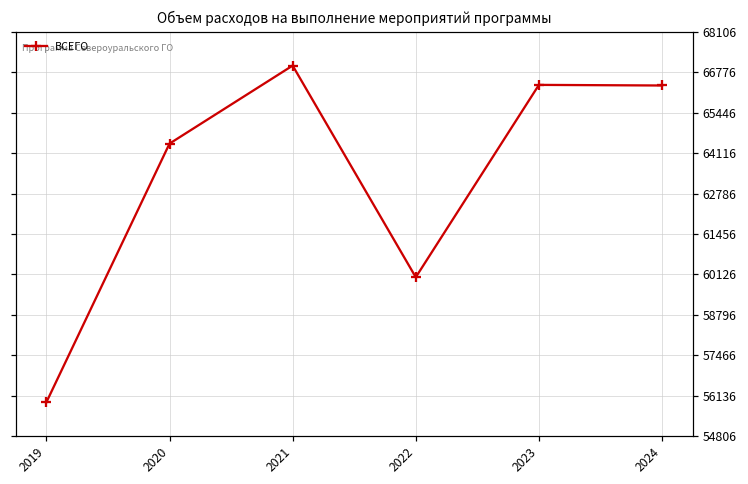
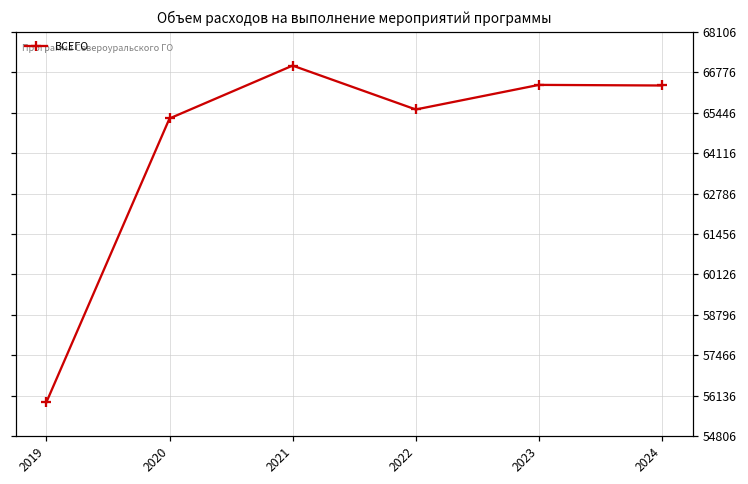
2020: 64400 -> 65300
2022: 60000 -> 65600
